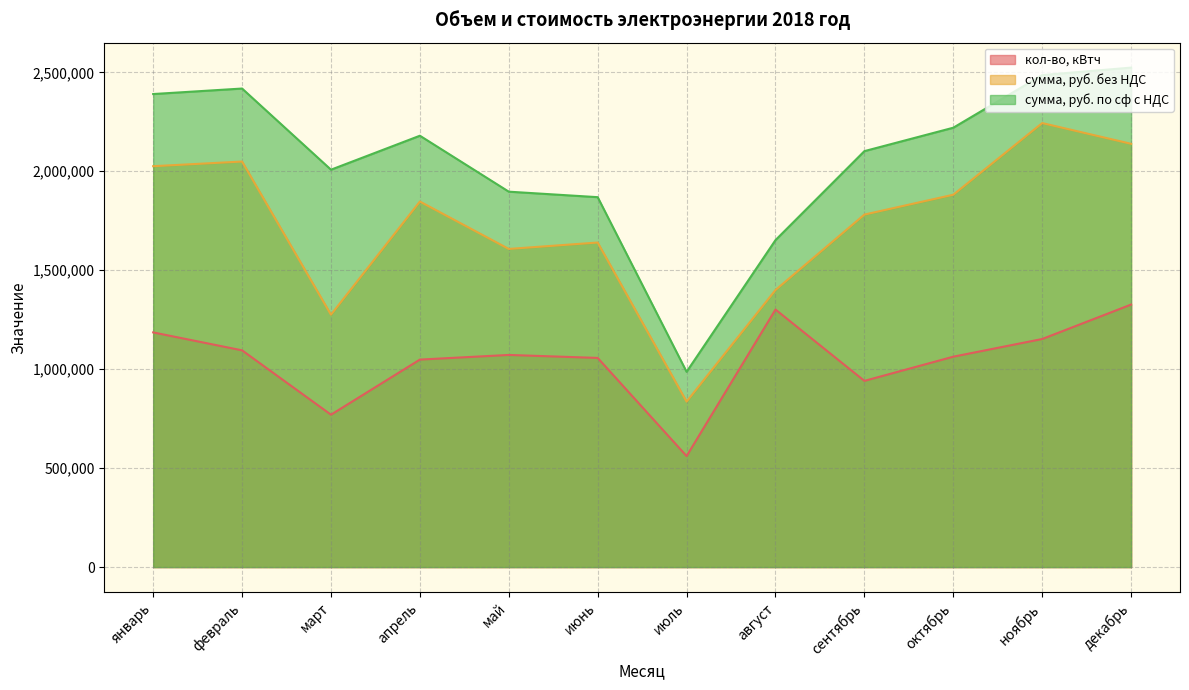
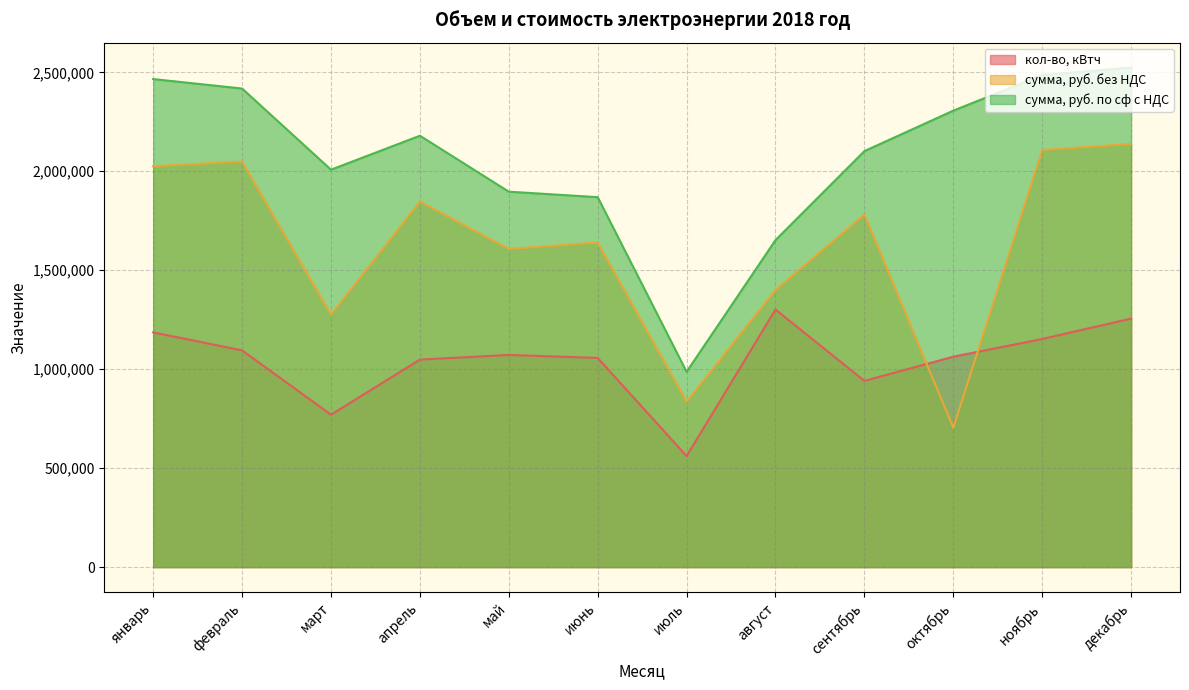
сумма, руб. по сф с НДС, январь: 2,390,000 -> 2,470,000
сумма, руб. без НДС, октябрь: 1,880,000 -> 700,000
сумма, руб. по сф с НДС, октябрь: 2,220,000 -> 2,310,000
сумма, руб. без НДС, ноябрь: 2,240,000 -> 2,110,000
кол-во, кВтч, декабрь: 1,330,000 -> 1,260,000
